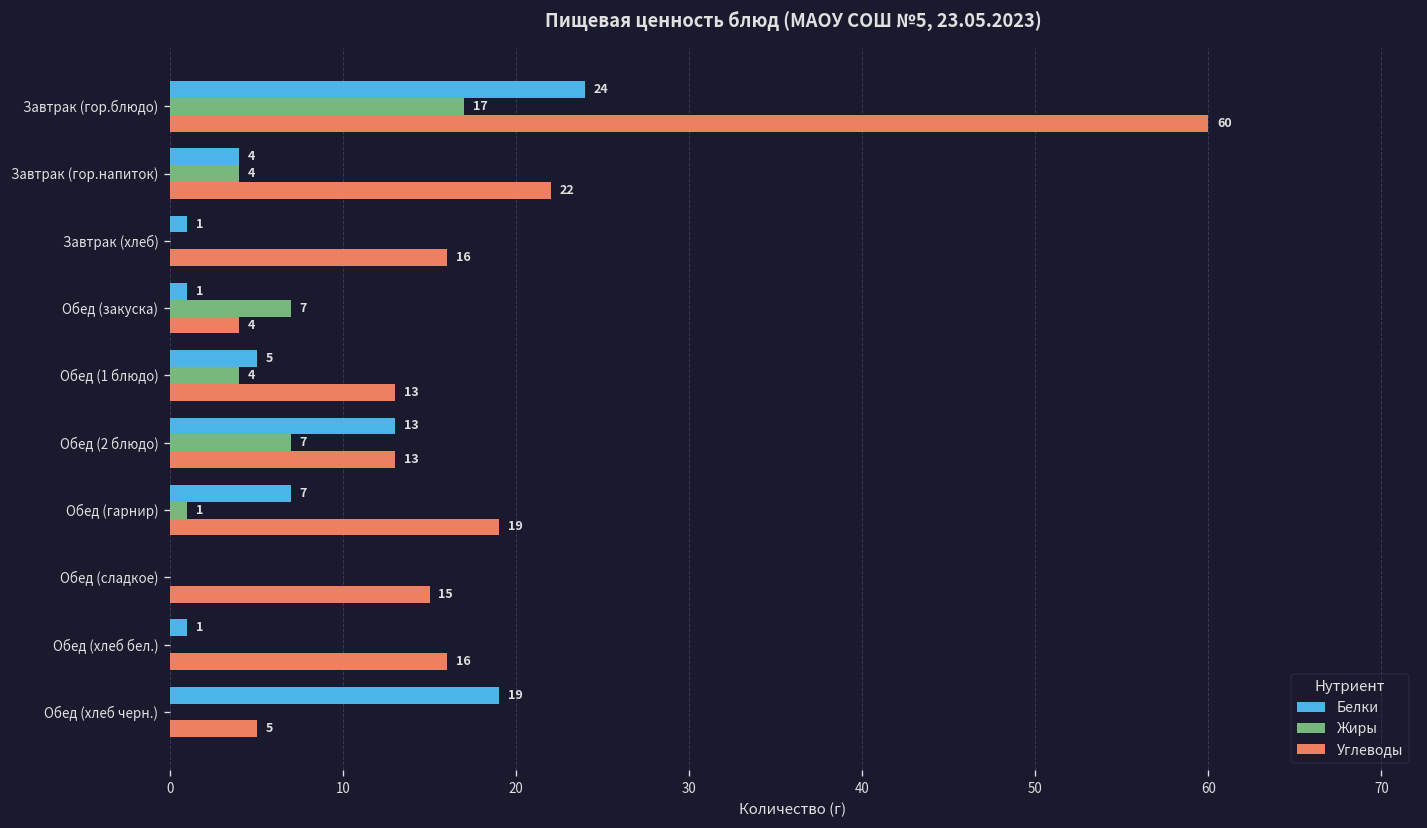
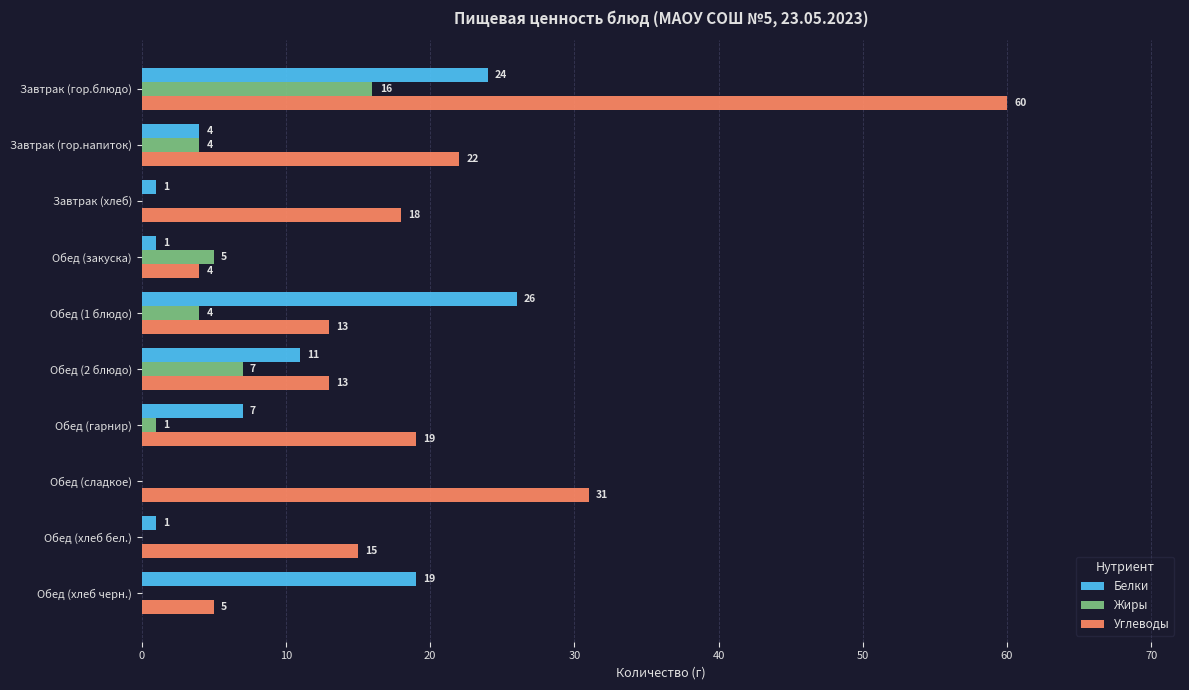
Жиры, Завтрак (гор.блюдо): 17 -> 16
Углеводы, Завтрак (хлеб): 16 -> 18
Жиры, Обед (закуска): 7 -> 5
Белки, Обед (1 блюдо): 5 -> 26
Белки, Обед (2 блюдо): 13 -> 11
Углеводы, Обед (сладкое): 15 -> 31
Углеводы, Обед (хлеб бел.): 16 -> 15
